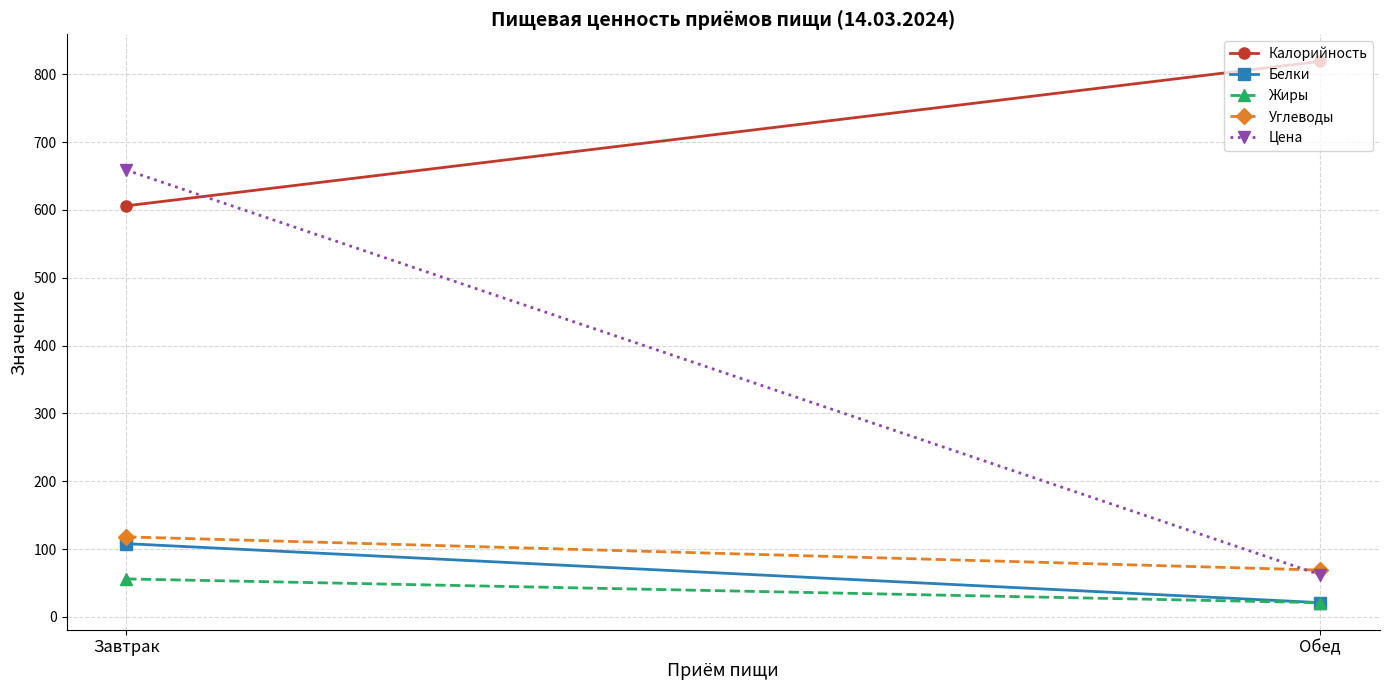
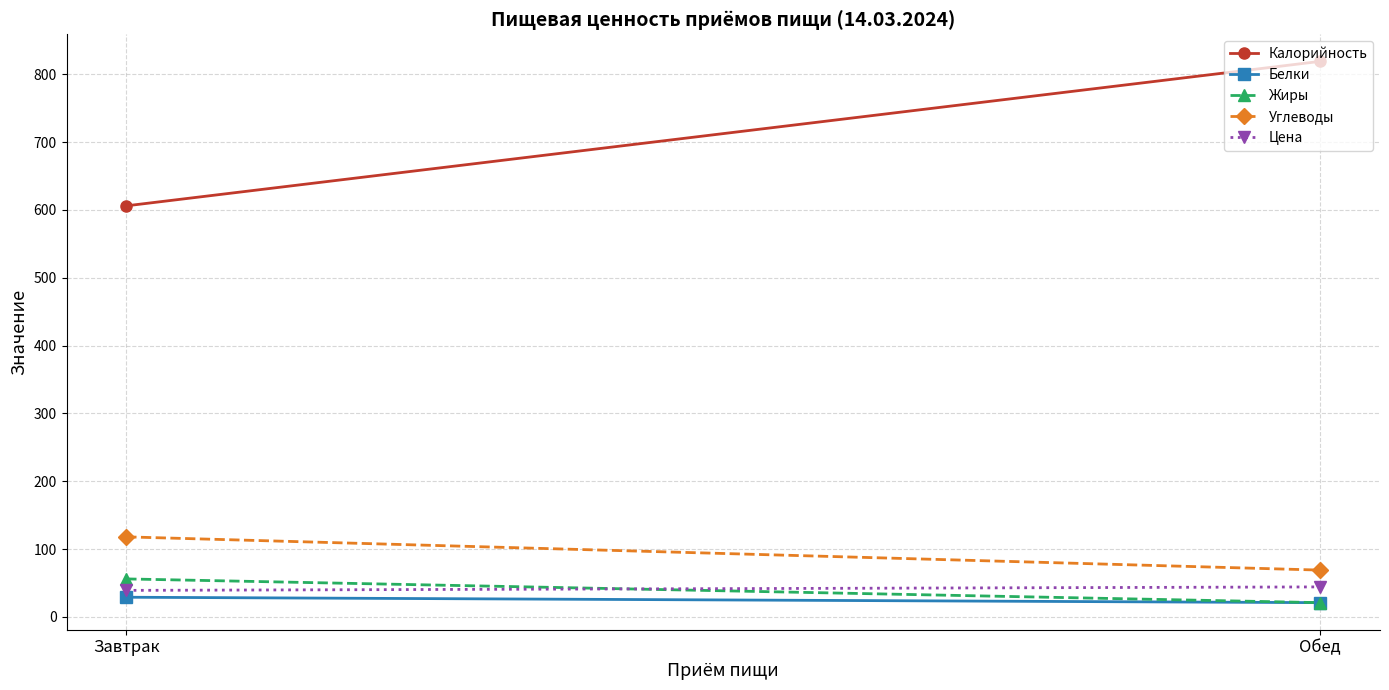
Белки, Завтрак: 110 -> 30
Цена, Завтрак: 660 -> 40
Цена, Обед: 60 -> 40
